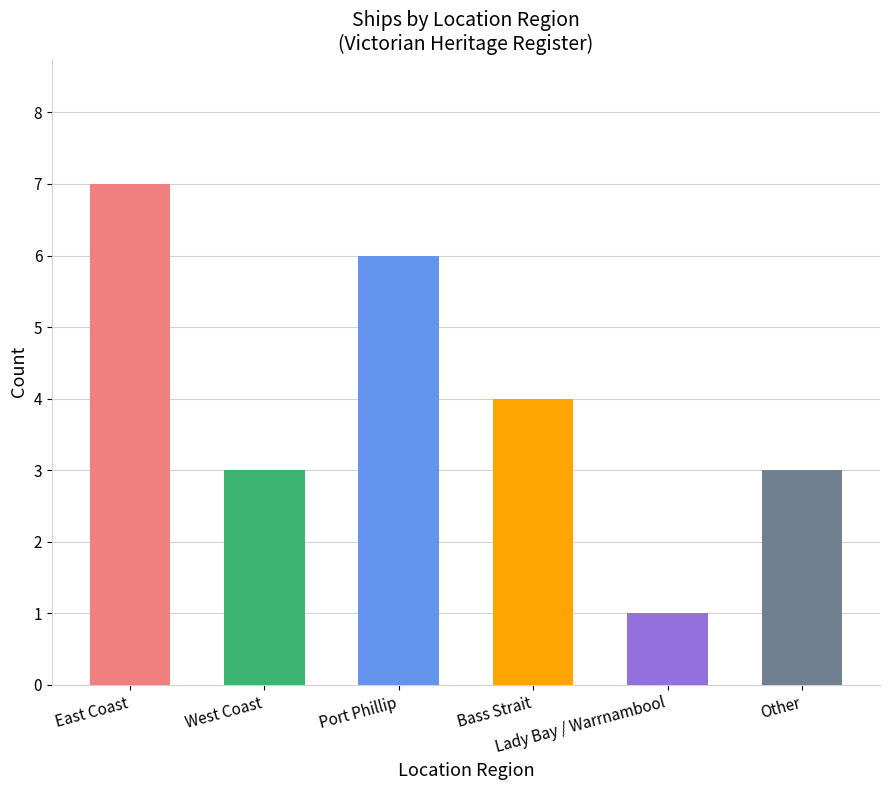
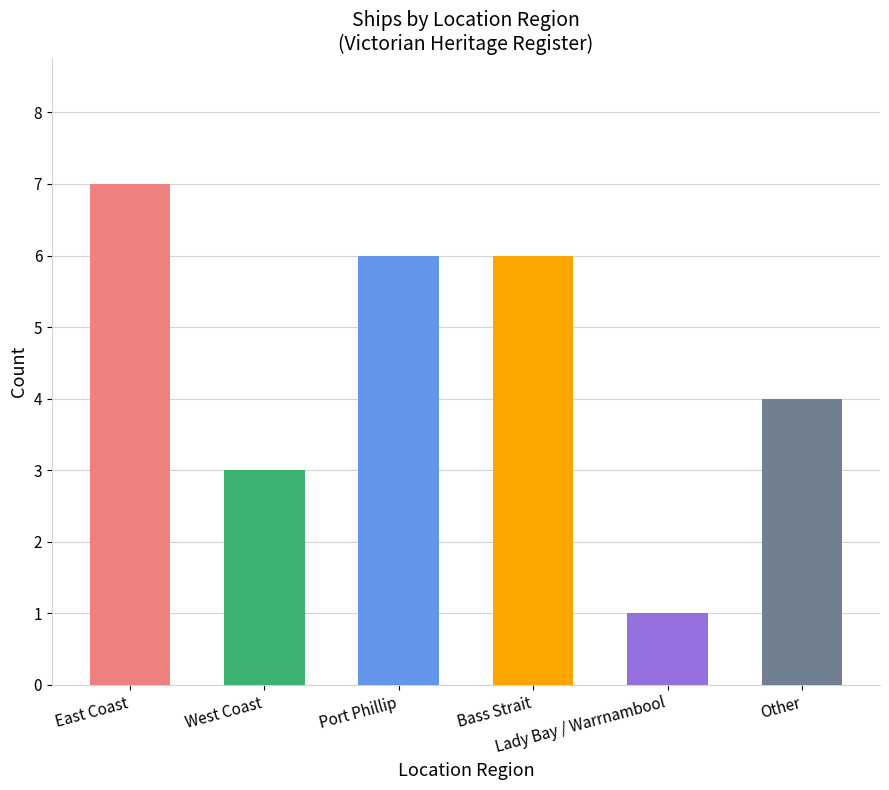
Bass Strait: 4 -> 6
Other: 3 -> 4
